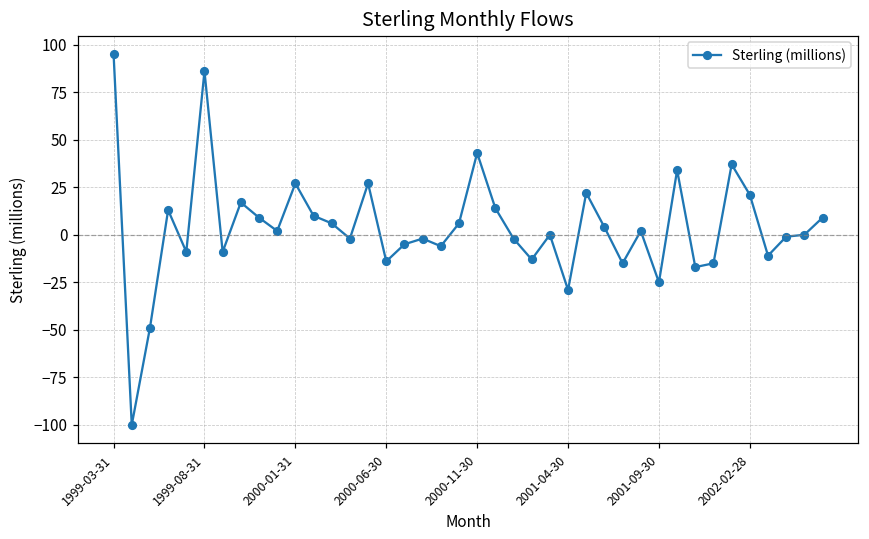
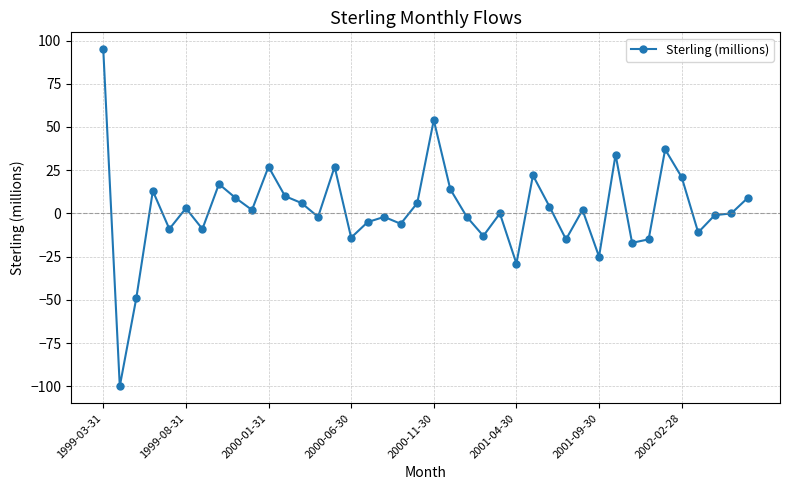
1999-08-31: 86 -> 3
2000-11-30: 43 -> 54
